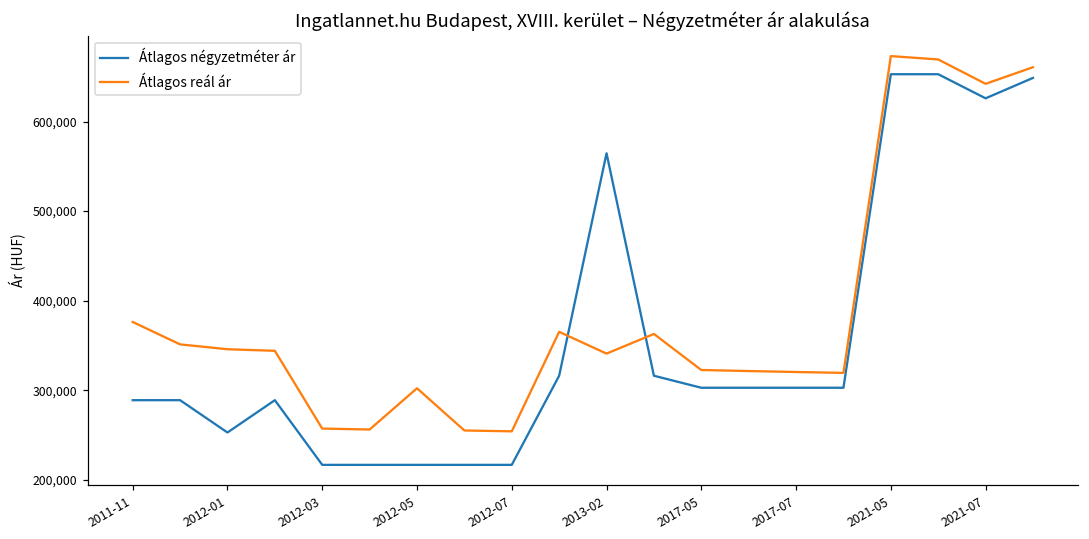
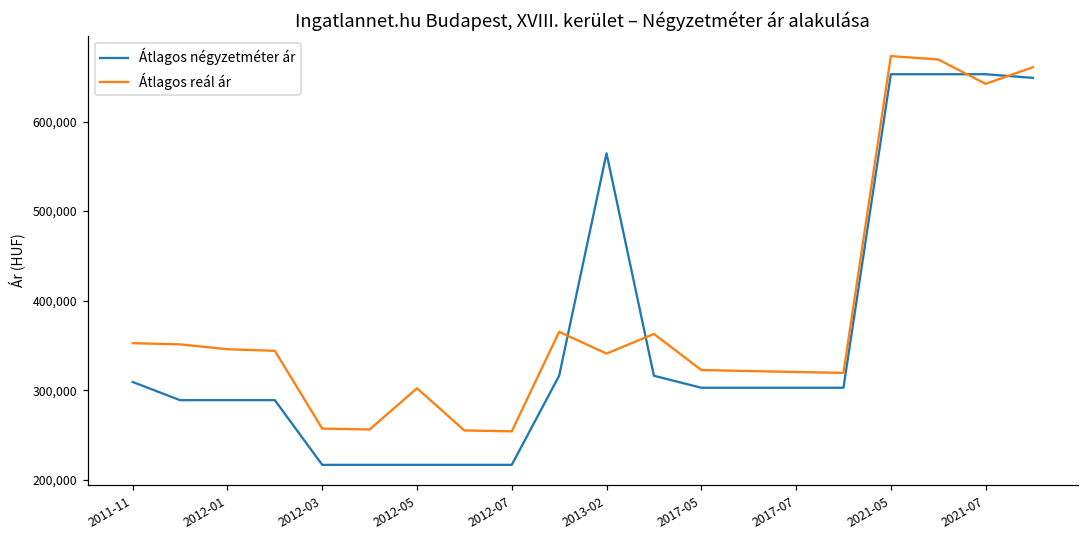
Átlagos négyzetméter ár, 2011-11: 290,000 -> 310,000
Átlagos reál ár, 2011-11: 380,000 -> 350,000
Átlagos négyzetméter ár, 2012-01: 250,000 -> 290,000
Átlagos négyzetméter ár, 2021-07: 630,000 -> 650,000
